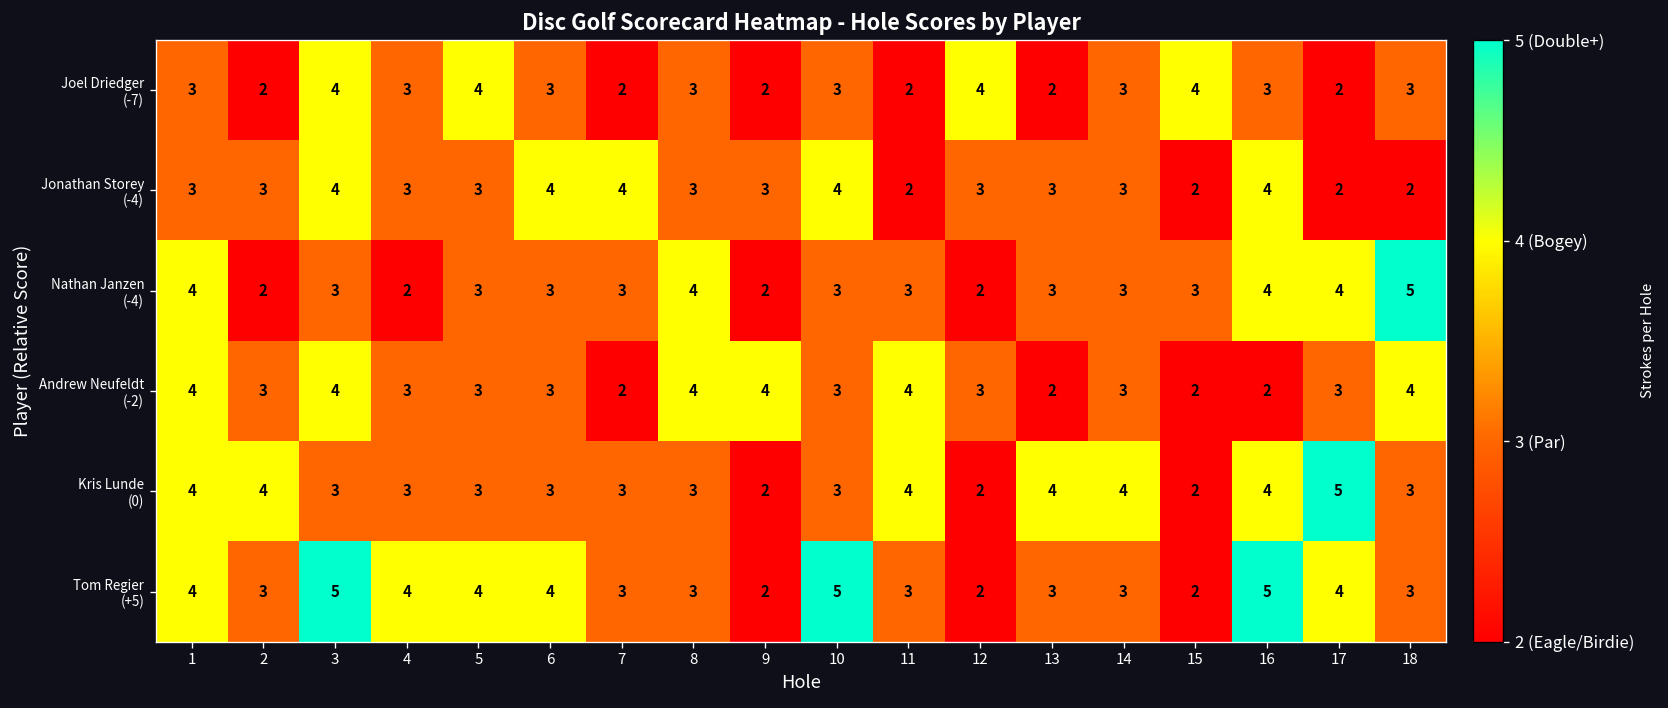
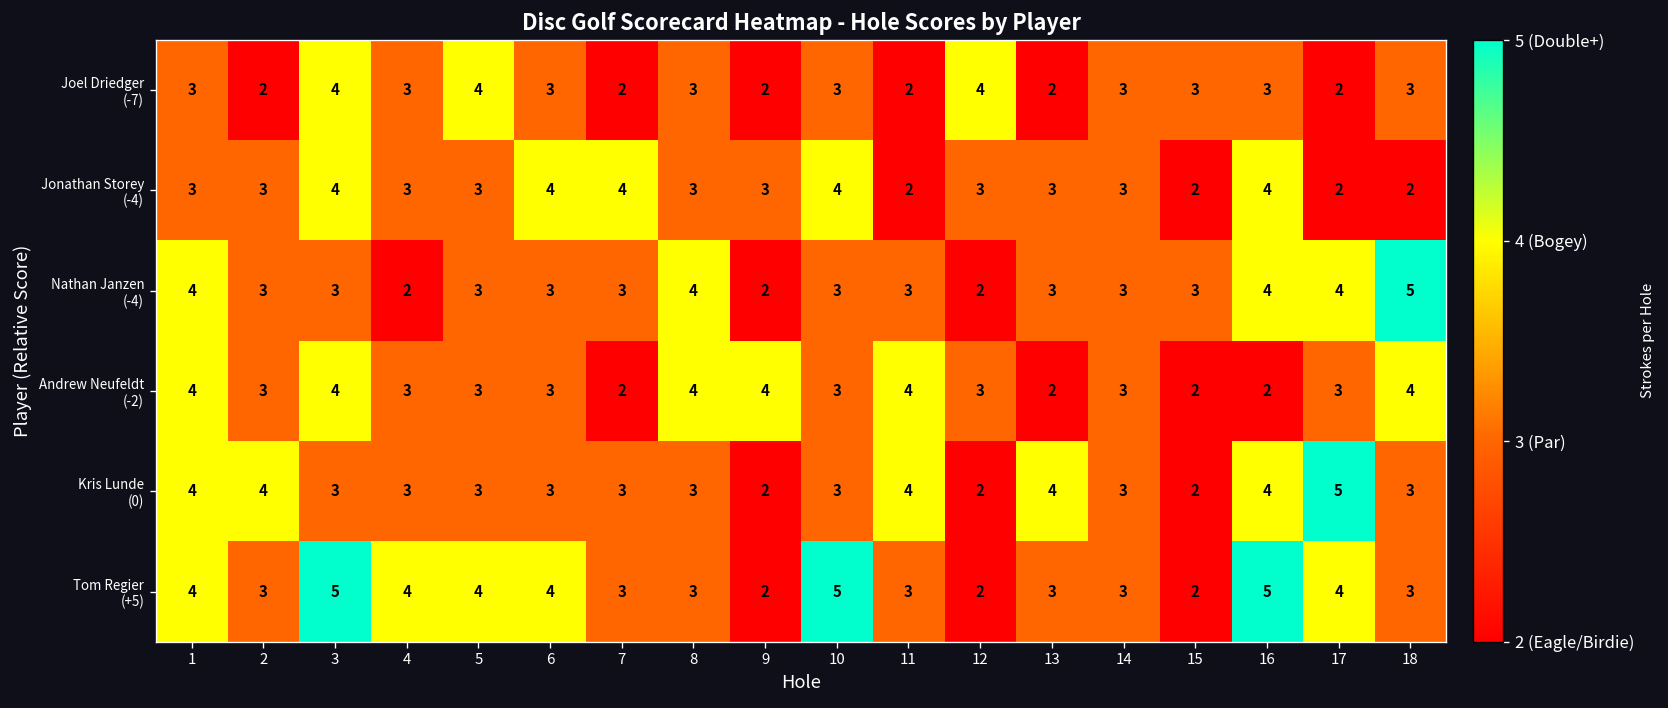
Joel Driedger (-7), 15: 4 -> 3
Nathan Janzen (-4), 2: 2 -> 3
Kris Lunde (0), 14: 4 -> 3
